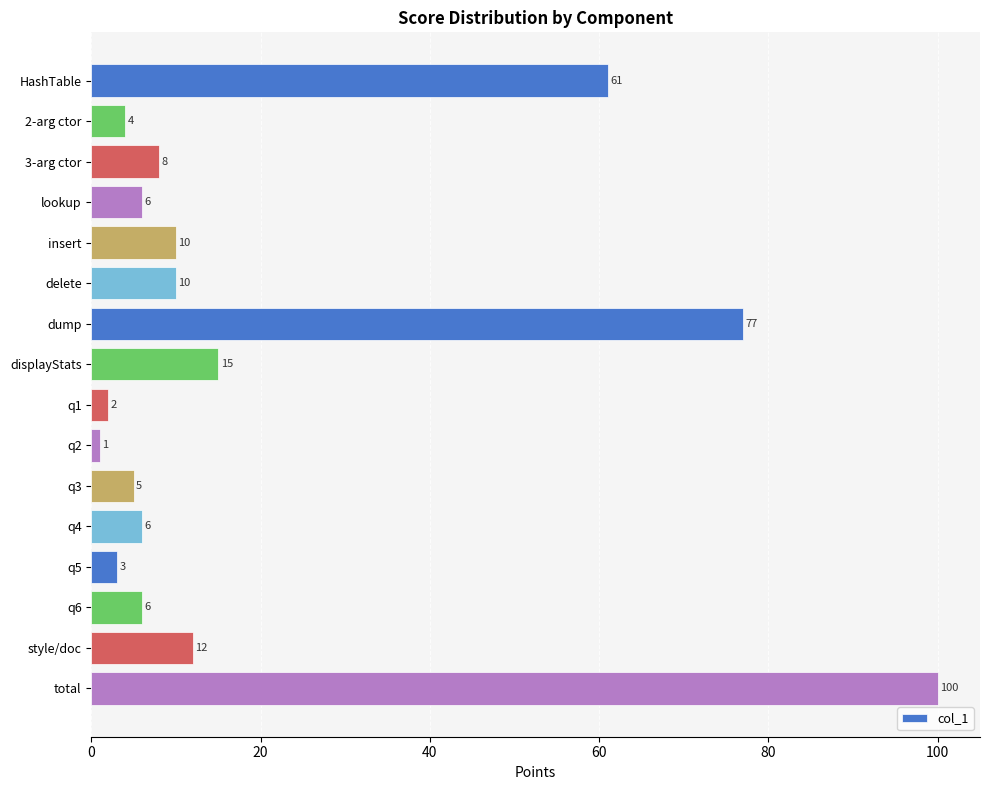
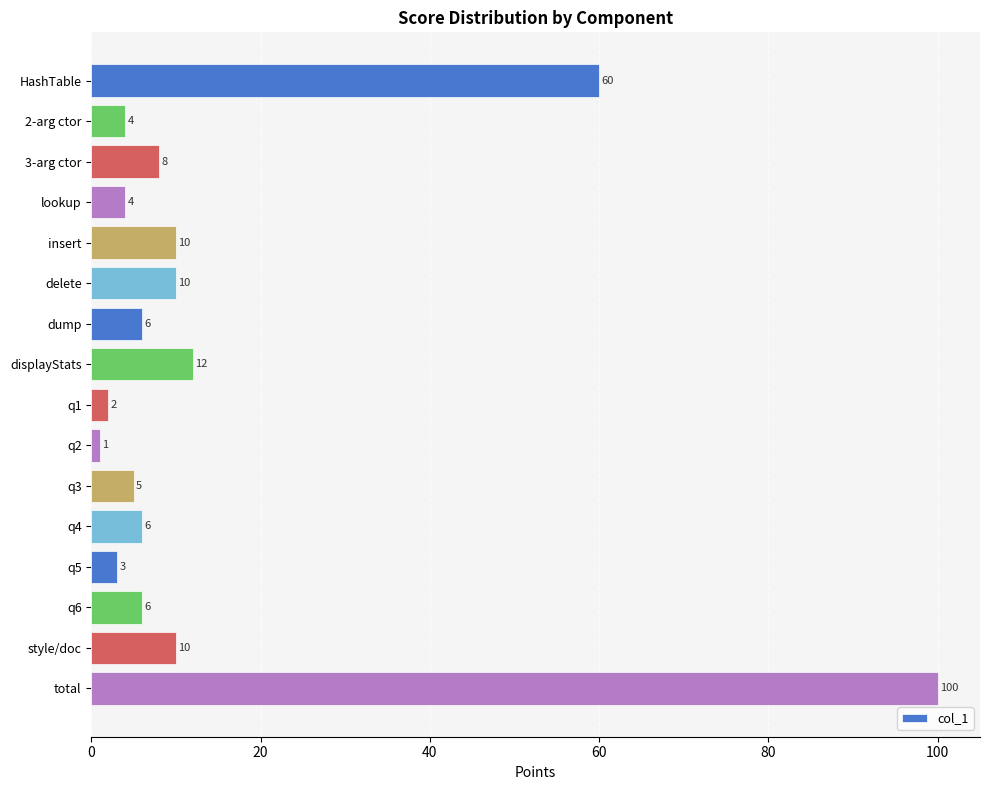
HashTable: 61 -> 60
lookup: 6 -> 4
dump: 77 -> 6
displayStats: 15 -> 12
style/doc: 12 -> 10
